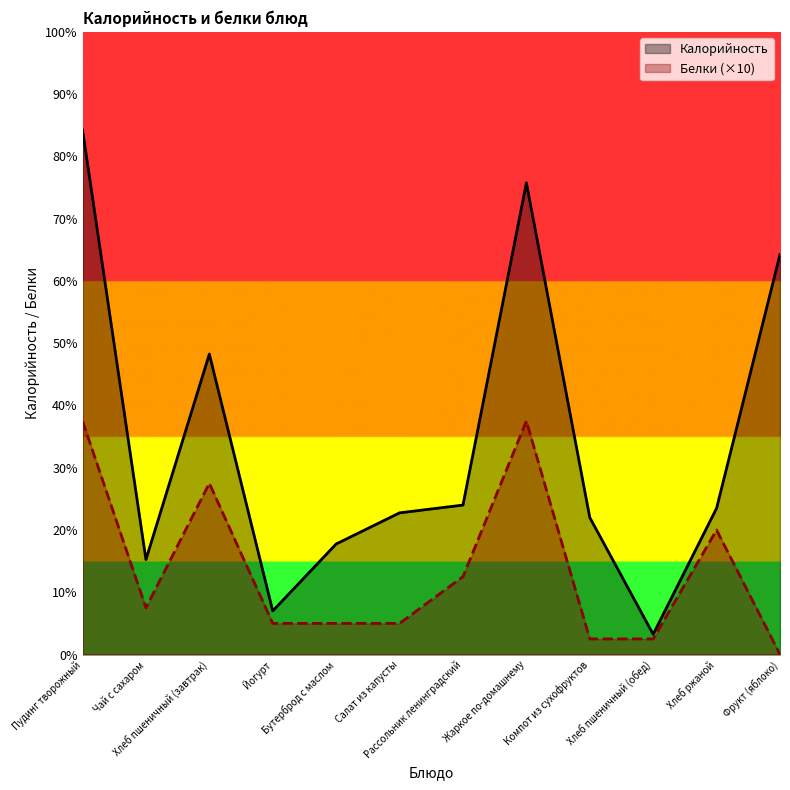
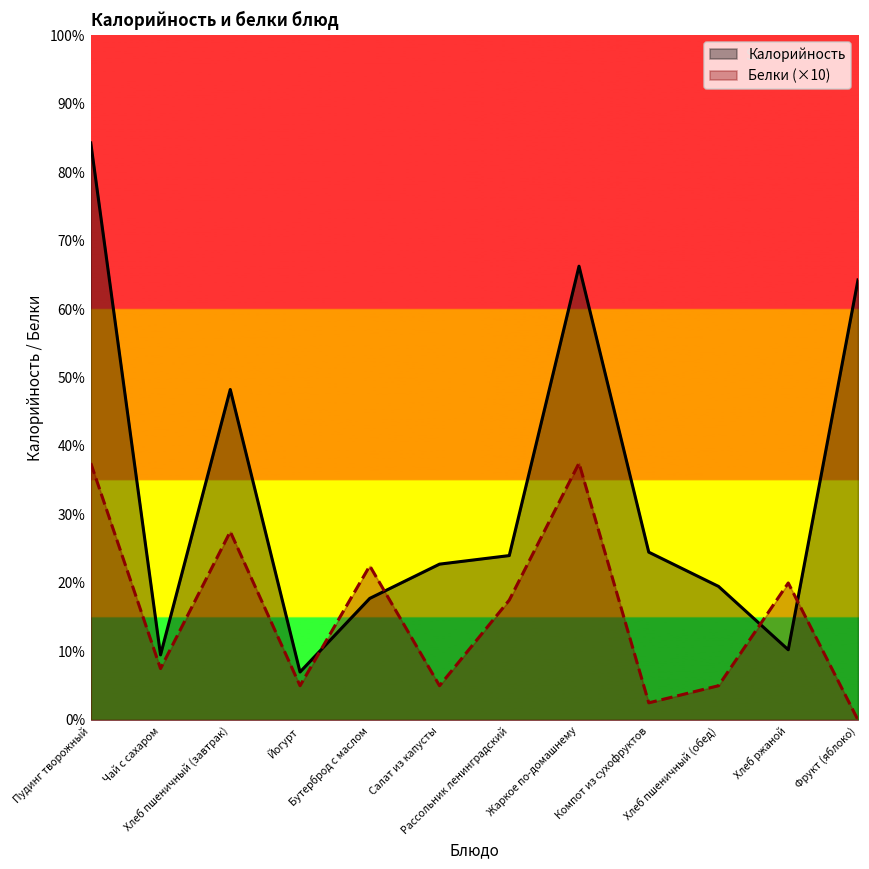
Калорийность, Чай с сахаром: 15% -> 10%
Белки (×10), Бутерброд с маслом: 5% -> 23%
Белки (×10), Рассольник ленинградский: 13% -> 18%
Калорийность, Жаркое по-домашнему: 76% -> 66%
Калорийность, Компот из сухофруктов: 22% -> 25%
Калорийность, Хлеб пшеничный (обед): 3% -> 20%
Белки (×10), Хлеб пшеничный (обед): 3% -> 5%
Калорийность, Хлеб ржаной: 24% -> 10%
